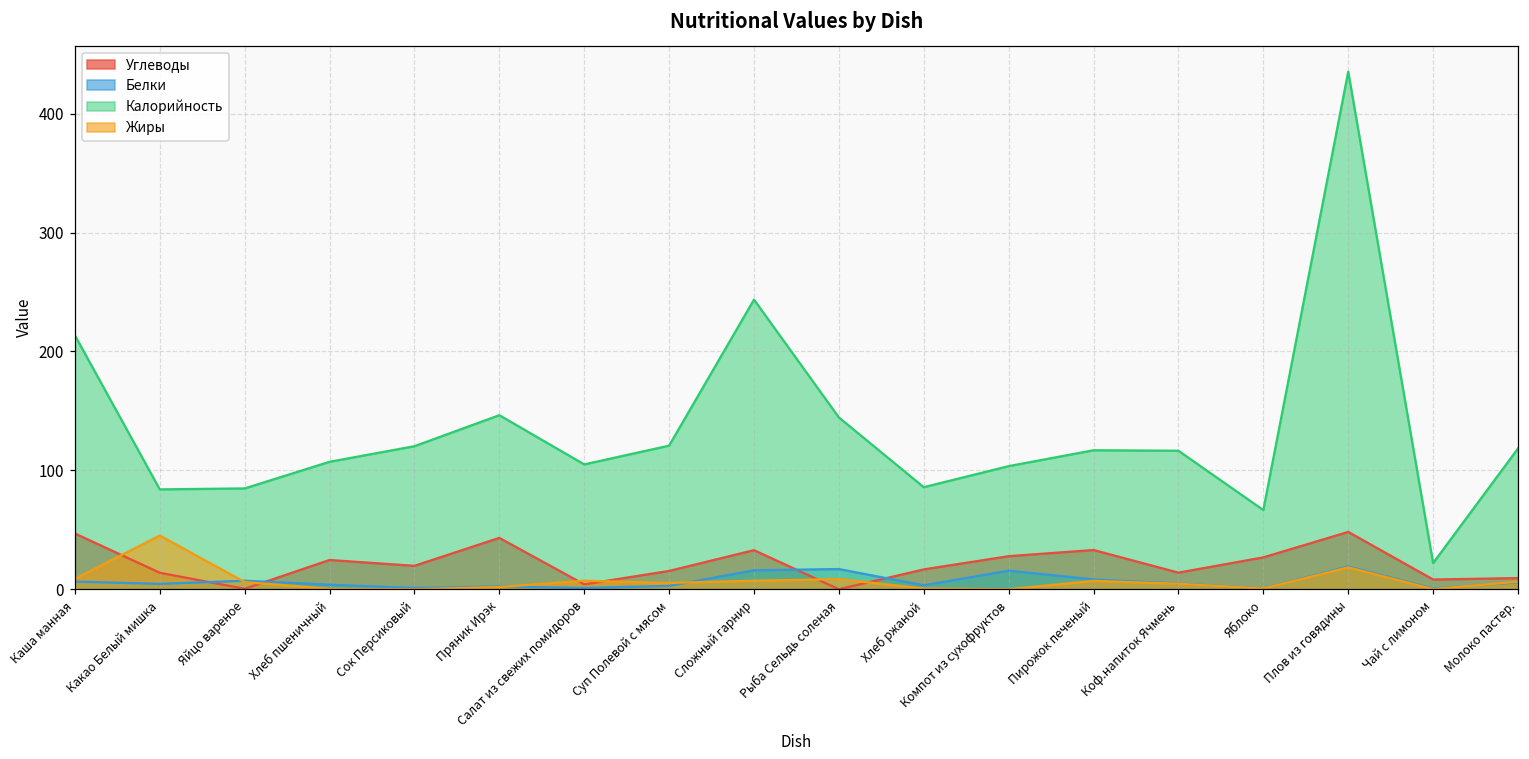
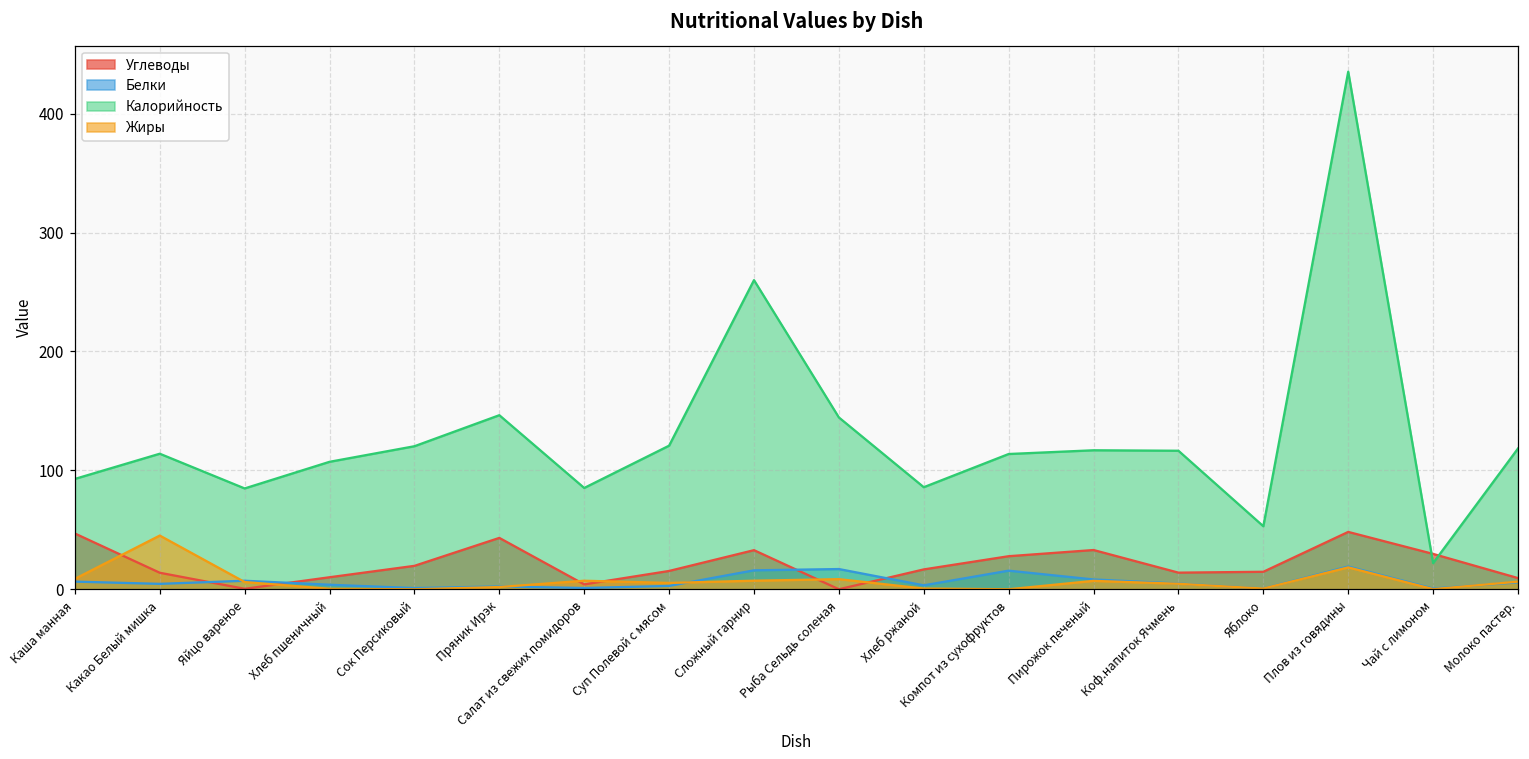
Калорийность, Каша манная: 214 -> 93
Калорийность, Какао Белый мишка: 84 -> 114
Углеводы, Хлеб пшеничный: 25 -> 10
Калорийность, Салат из свежих помидоров: 105 -> 85
Калорийность, Сложный гарнир: 244 -> 260
Калорийность, Компот из сухофруктов: 104 -> 114
Углеводы, Яблоко: 27 -> 15
Калорийность, Яблоко: 67 -> 53
Углеводы, Чай с лимоном: 8 -> 30
